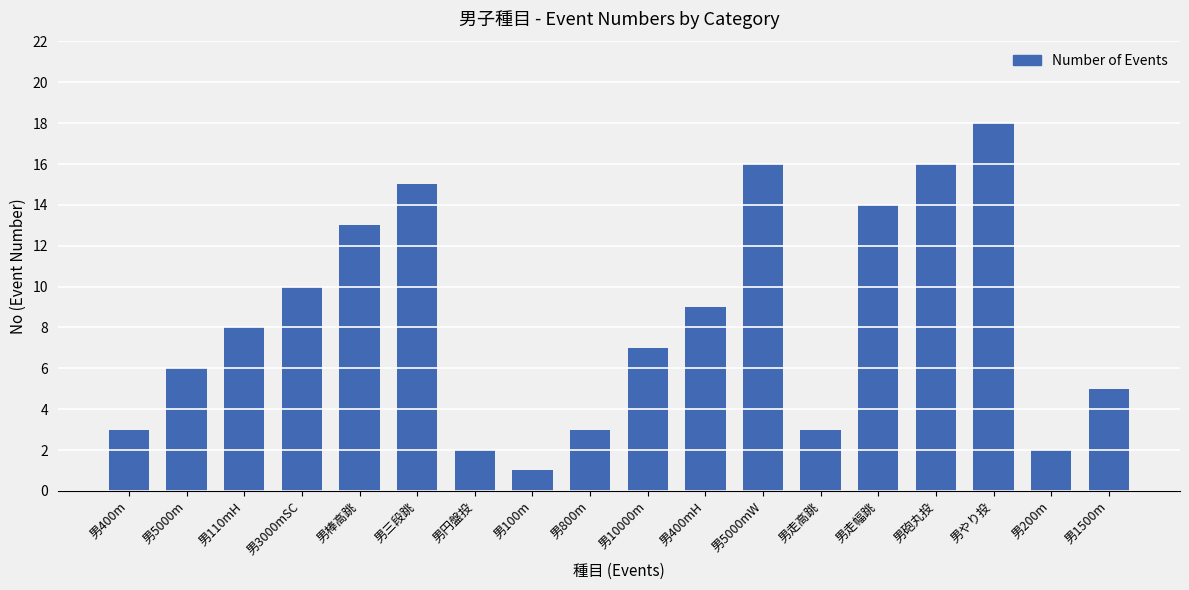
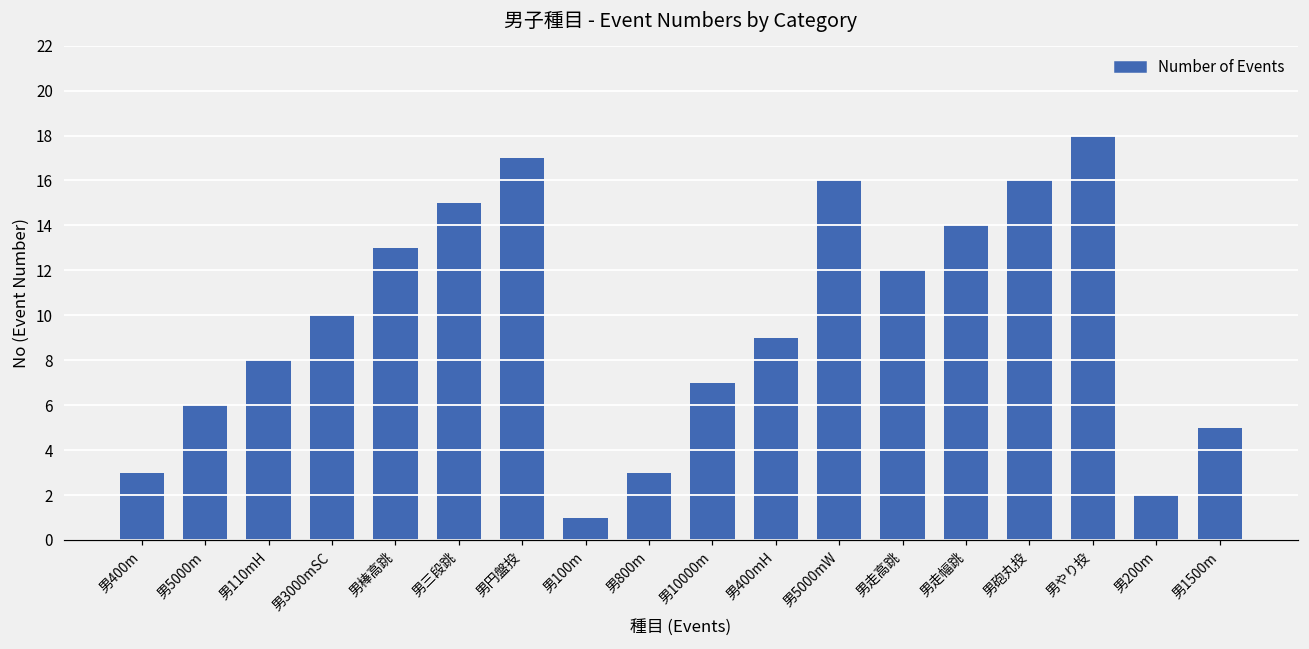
男円盤投: 2 -> 17
男走高跳: 3 -> 12
